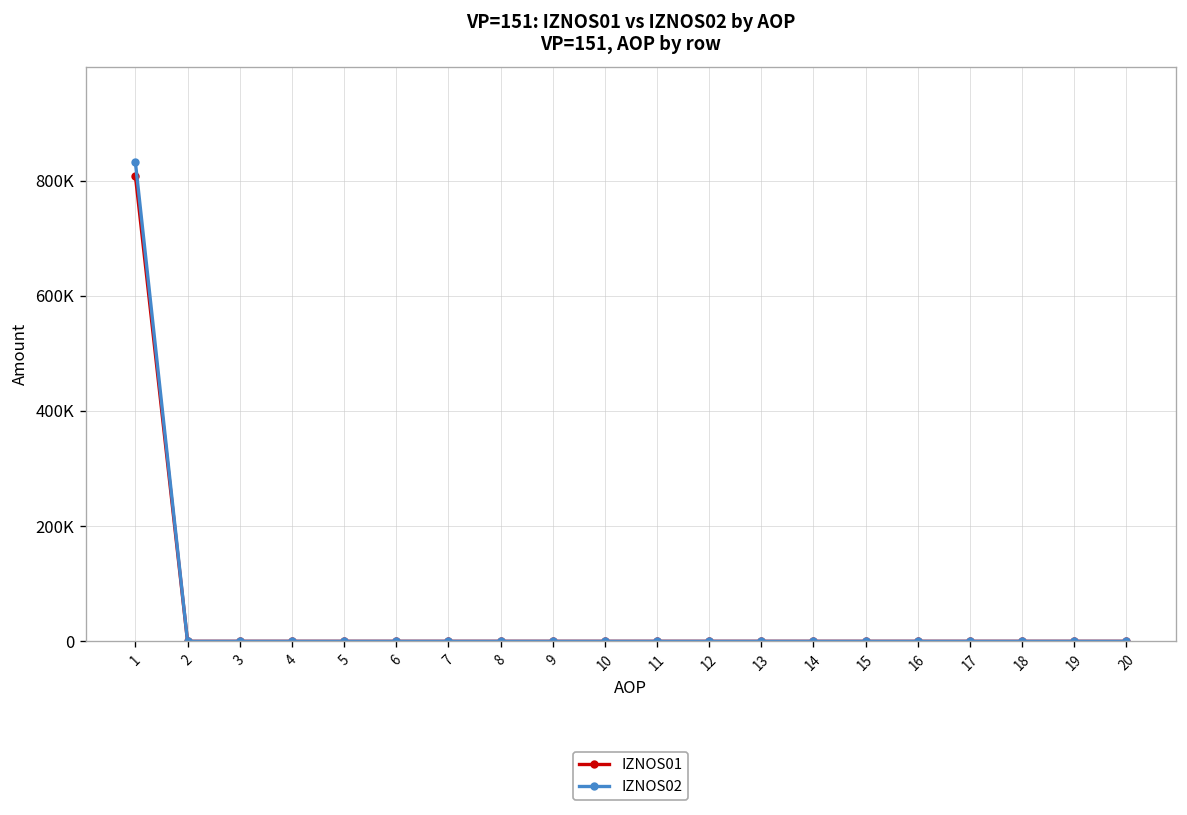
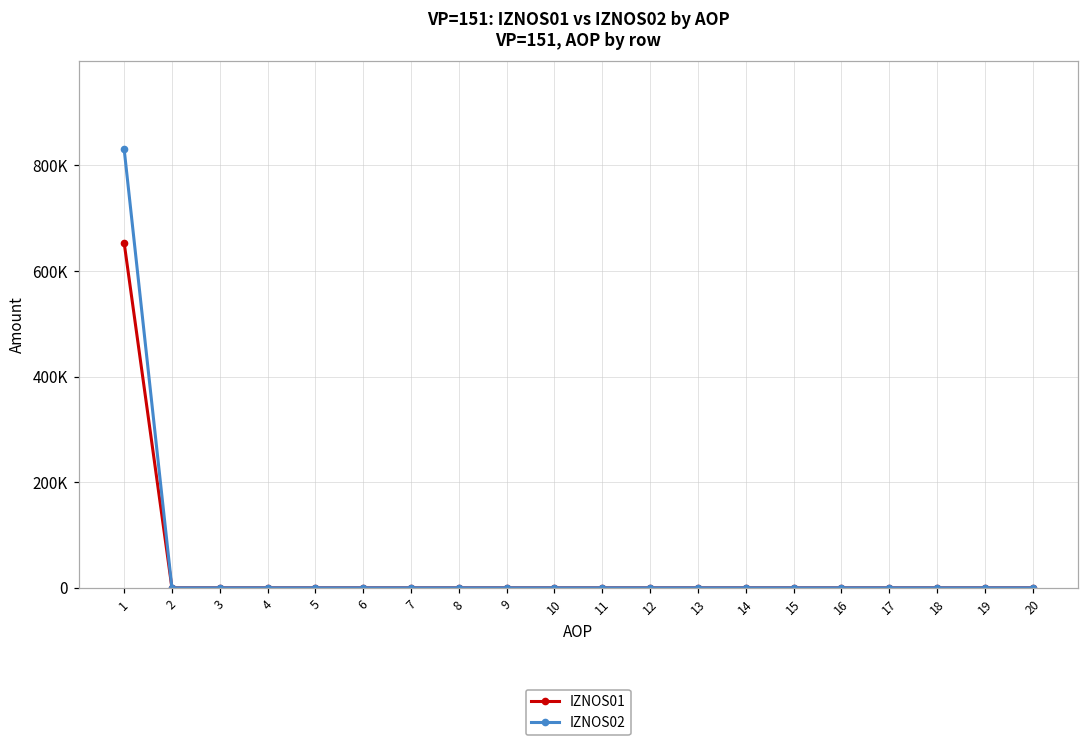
IZNOS01, 1: 810000 -> 650000
